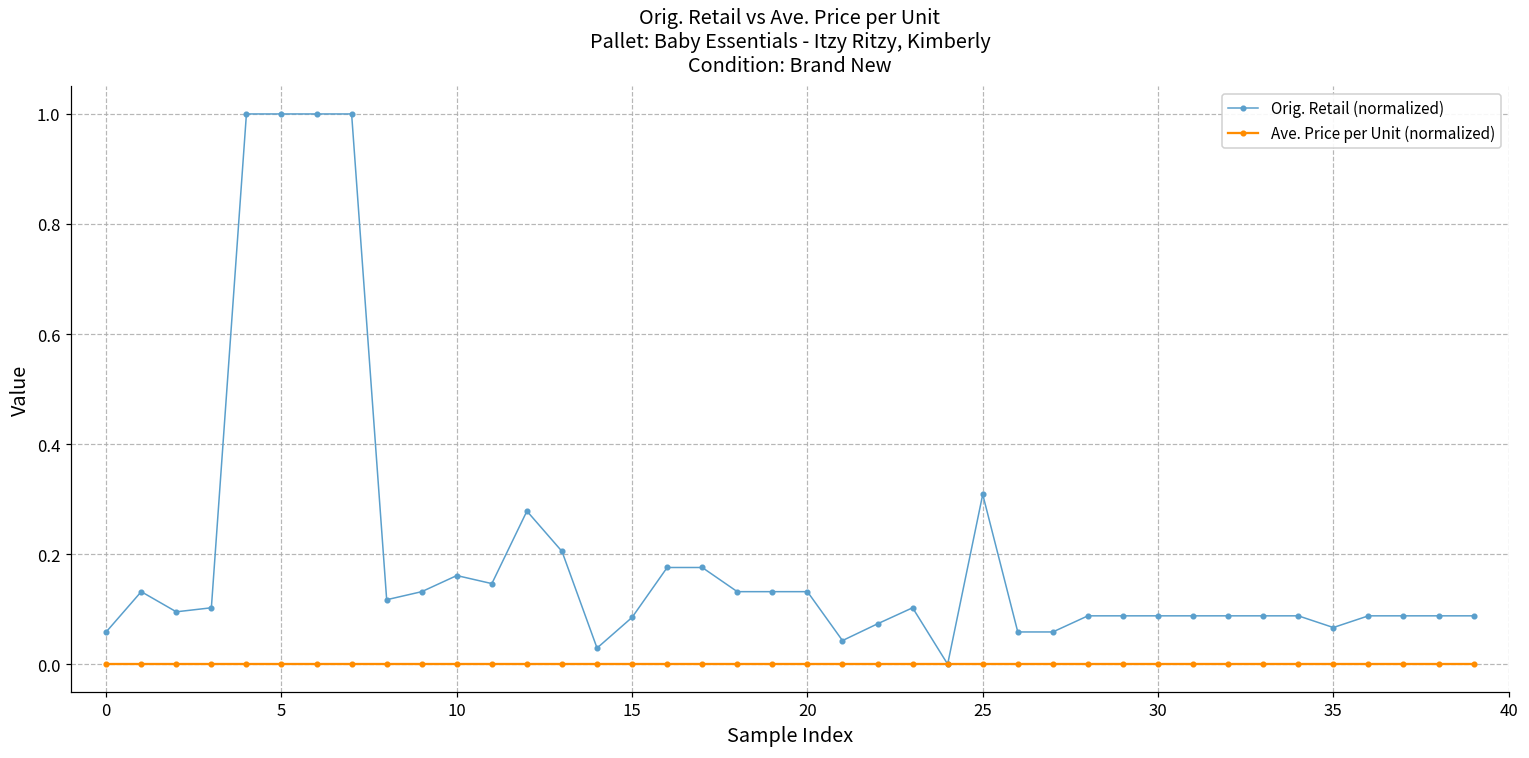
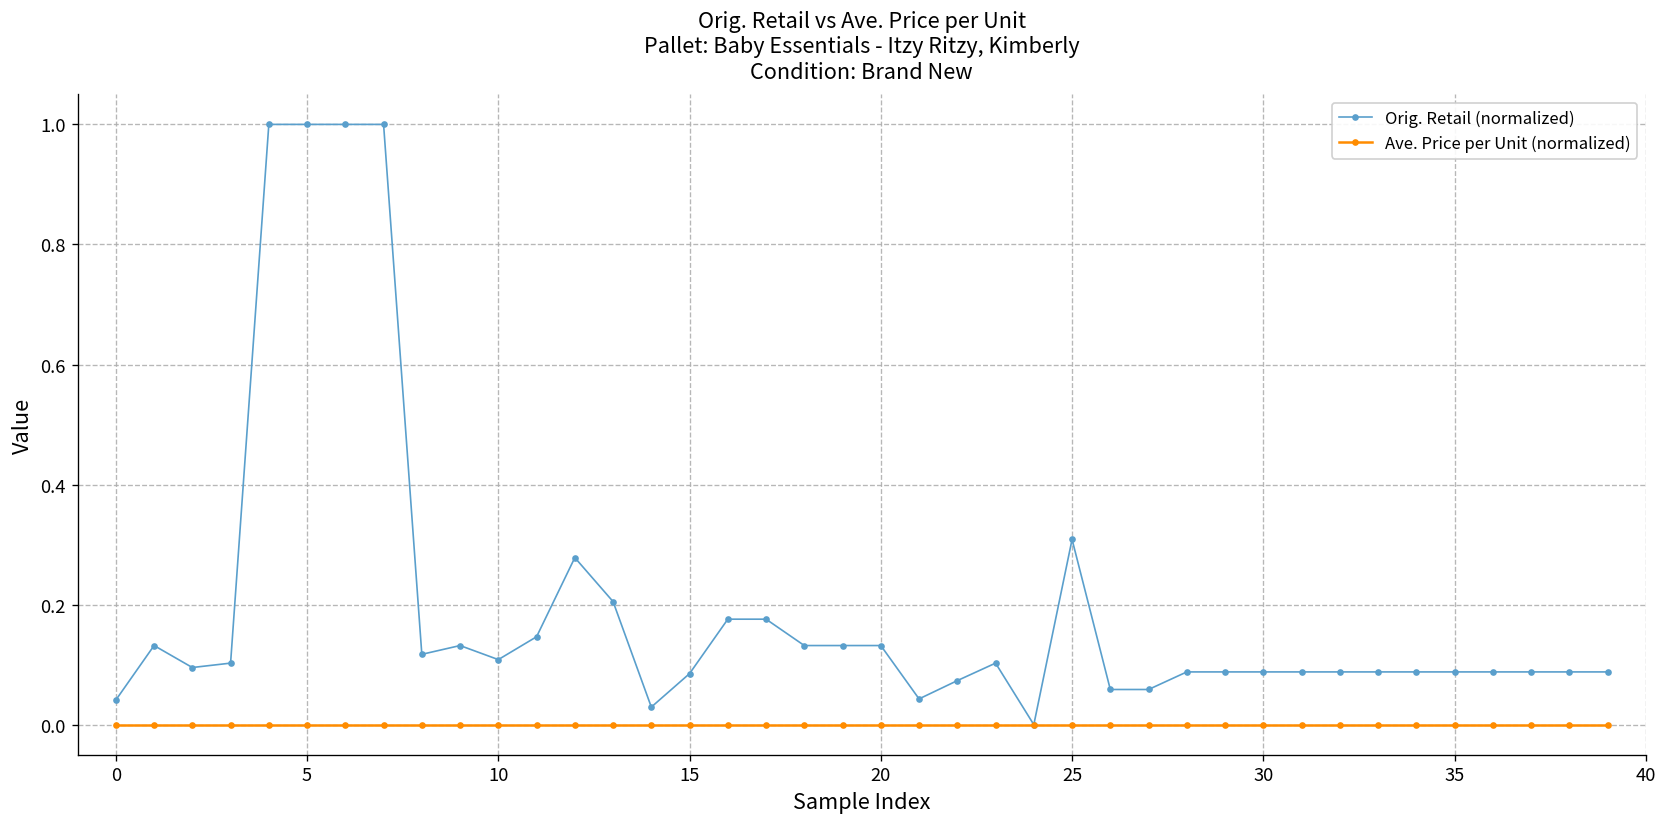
Orig. Retail (normalized), 0: 0.06 -> 0.04
Orig. Retail (normalized), 10: 0.16 -> 0.11
Orig. Retail (normalized), 35: 0.07 -> 0.09
